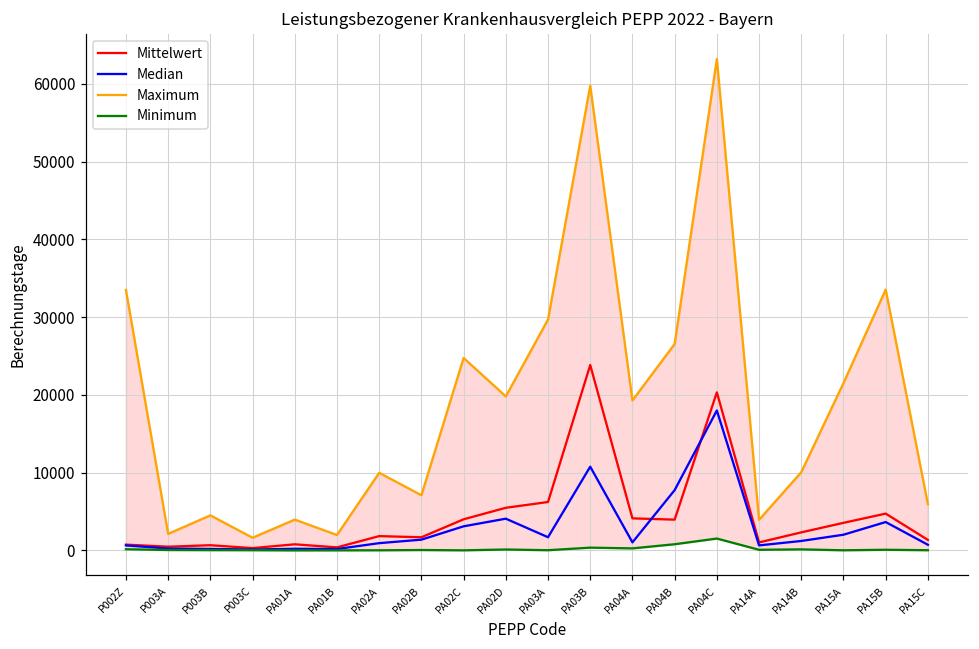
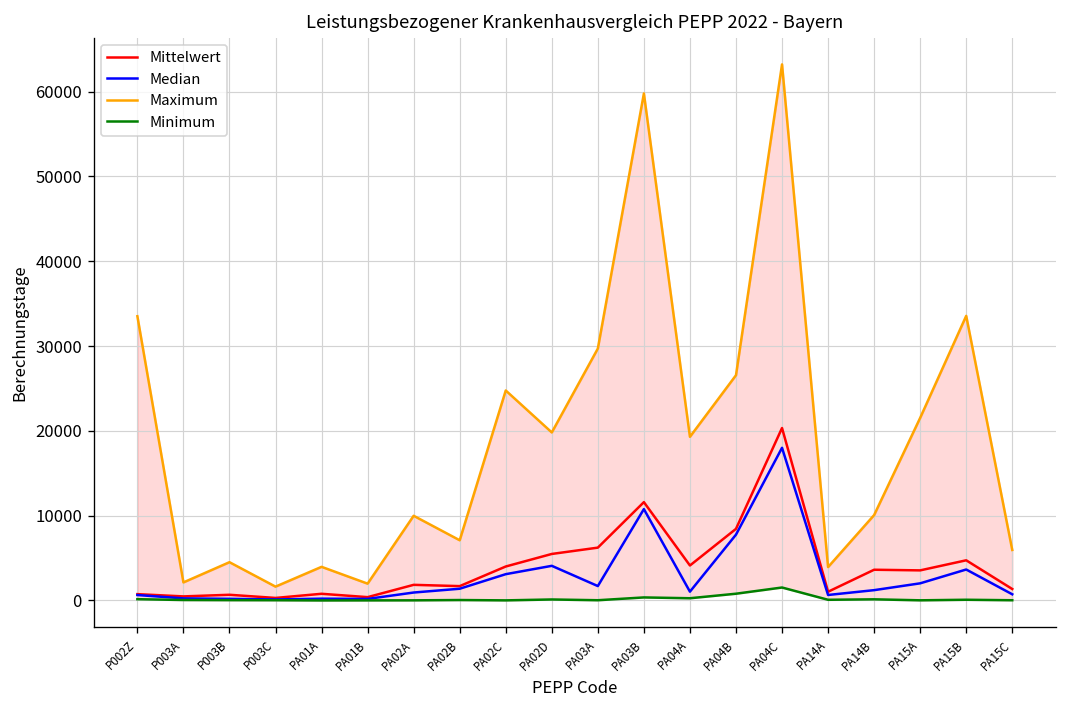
Mittelwert, PA03B: 24000 -> 12000
Mittelwert, PA04B: 4000 -> 8000
Mittelwert, PA14B: 2000 -> 4000
